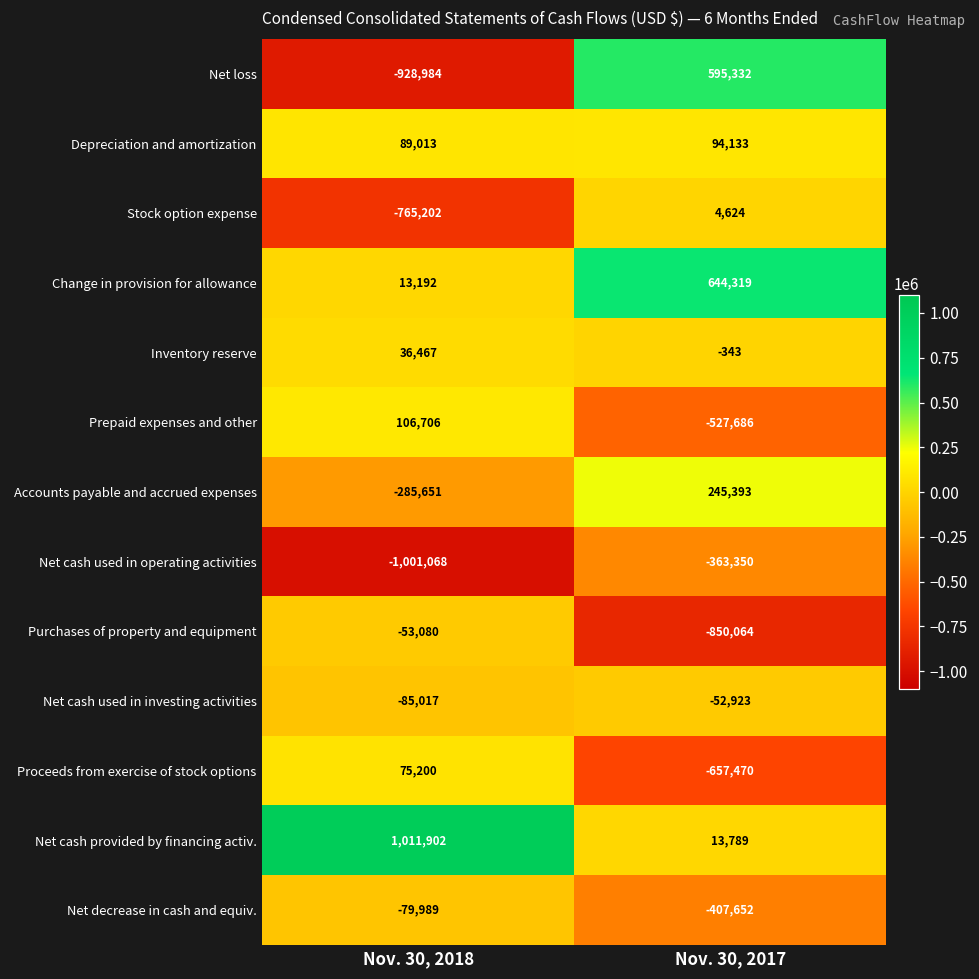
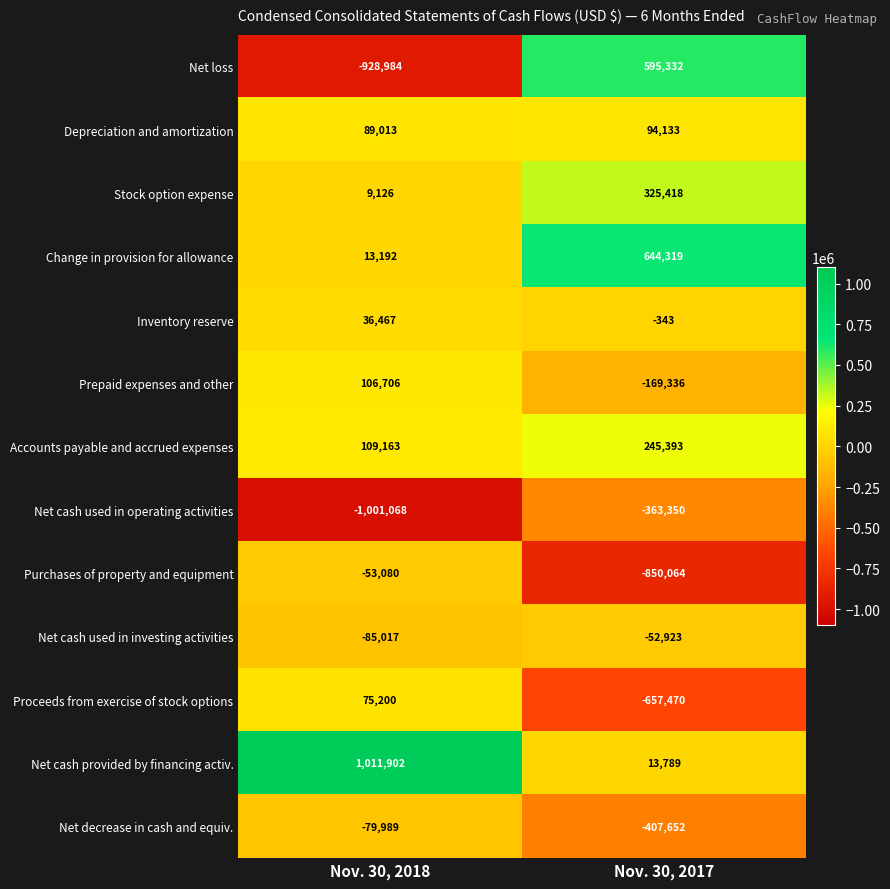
Stock option expense, Nov. 30, 2018: -765,202 -> 9,126
Stock option expense, Nov. 30, 2017: 4,624 -> 325,418
Prepaid expenses and other, Nov. 30, 2017: -527,686 -> -169,336
Accounts payable and accrued expenses, Nov. 30, 2018: -285,651 -> 109,163
